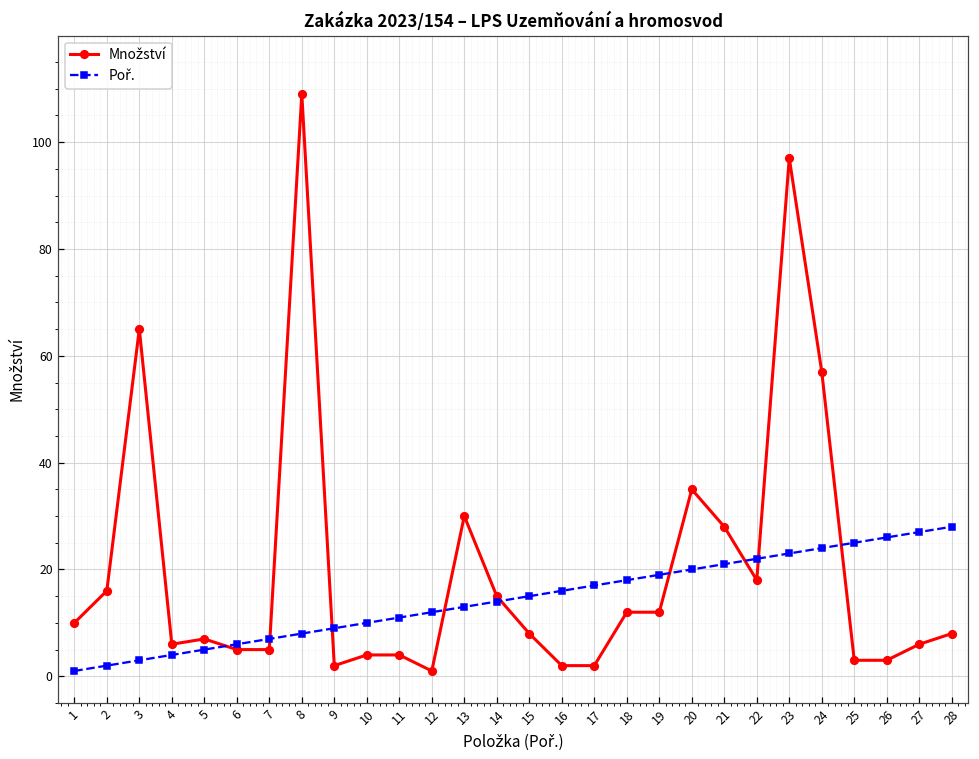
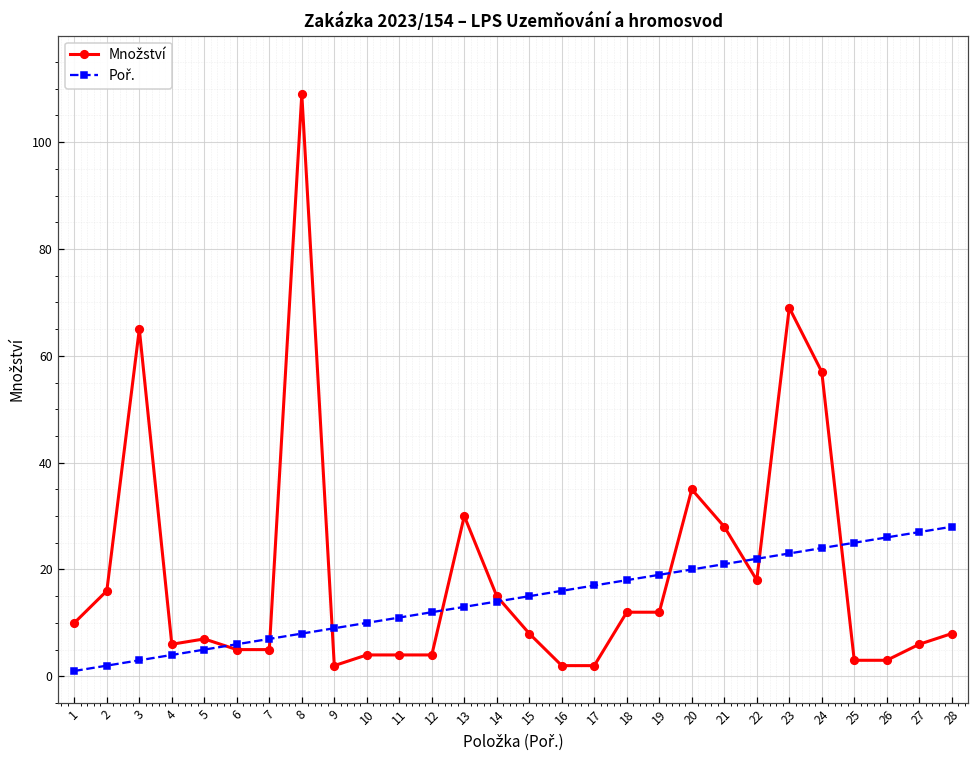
Množství, 12: 1 -> 4
Množství, 23: 97 -> 69
